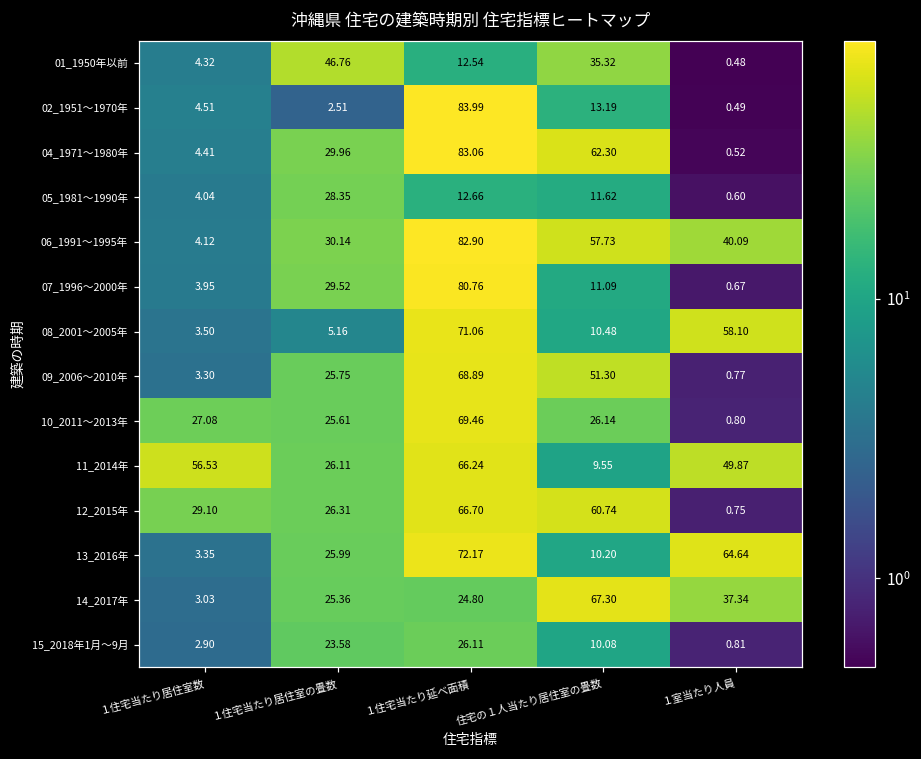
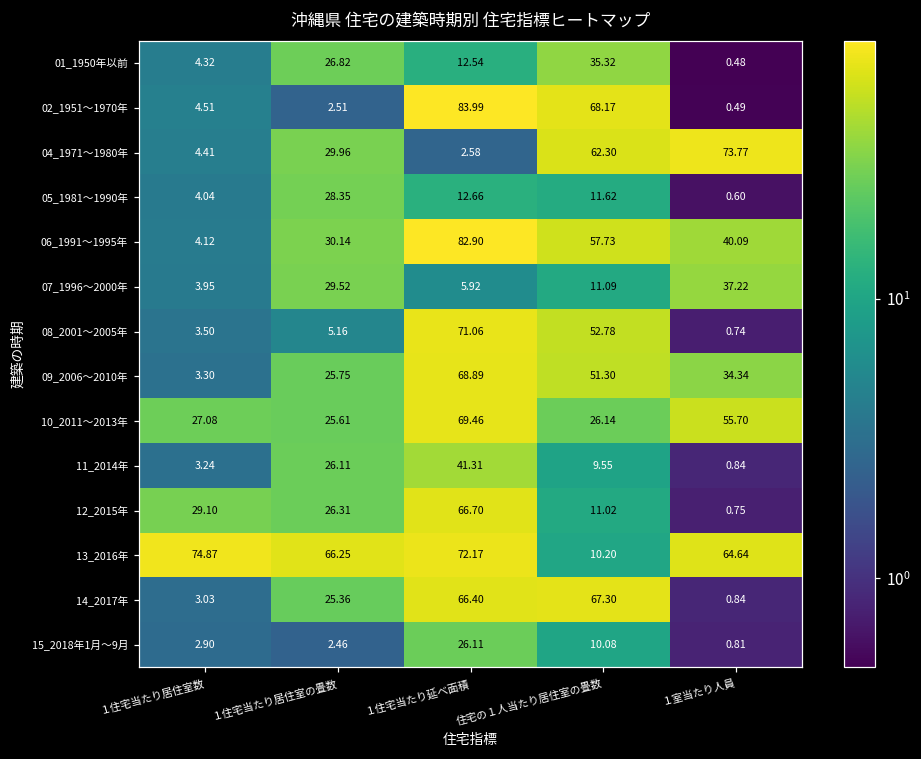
01_1950年以前, １住宅当たり居住室の畳数: 46.76 -> 26.82
02_1951～1970年, 住宅の１人当たり居住室の畳数: 13.19 -> 68.17
04_1971～1980年, １住宅当たり延べ面積: 83.06 -> 2.58
04_1971～1980年, １室当たり人員: 0.52 -> 73.77
07_1996～2000年, １住宅当たり延べ面積: 80.76 -> 5.92
07_1996～2000年, １室当たり人員: 0.67 -> 37.22
08_2001～2005年, 住宅の１人当たり居住室の畳数: 10.48 -> 52.78
08_2001～2005年, １室当たり人員: 58.10 -> 0.74
09_2006～2010年, １室当たり人員: 0.77 -> 34.34
10_2011～2013年, １室当たり人員: 0.80 -> 55.70
11_2014年, １住宅当たり居住室数: 56.53 -> 3.24
11_2014年, １住宅当たり延べ面積: 66.24 -> 41.31
11_2014年, １室当たり人員: 49.87 -> 0.84
12_2015年, 住宅の１人当たり居住室の畳数: 60.74 -> 11.02
13_2016年, １住宅当たり居住室数: 3.35 -> 74.87
13_2016年, １住宅当たり居住室の畳数: 25.99 -> 66.25
14_2017年, １住宅当たり延べ面積: 24.80 -> 66.40
14_2017年, １室当たり人員: 37.34 -> 0.84
15_2018年1月～9月, １住宅当たり居住室の畳数: 23.58 -> 2.46
